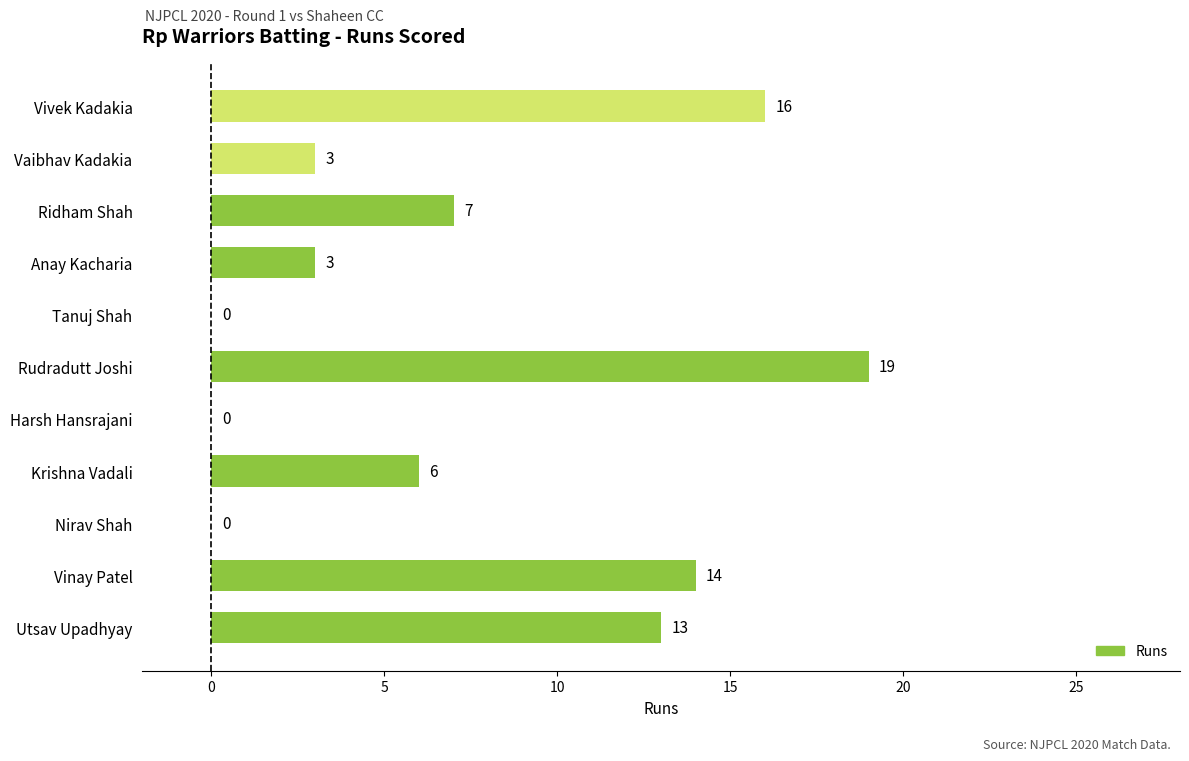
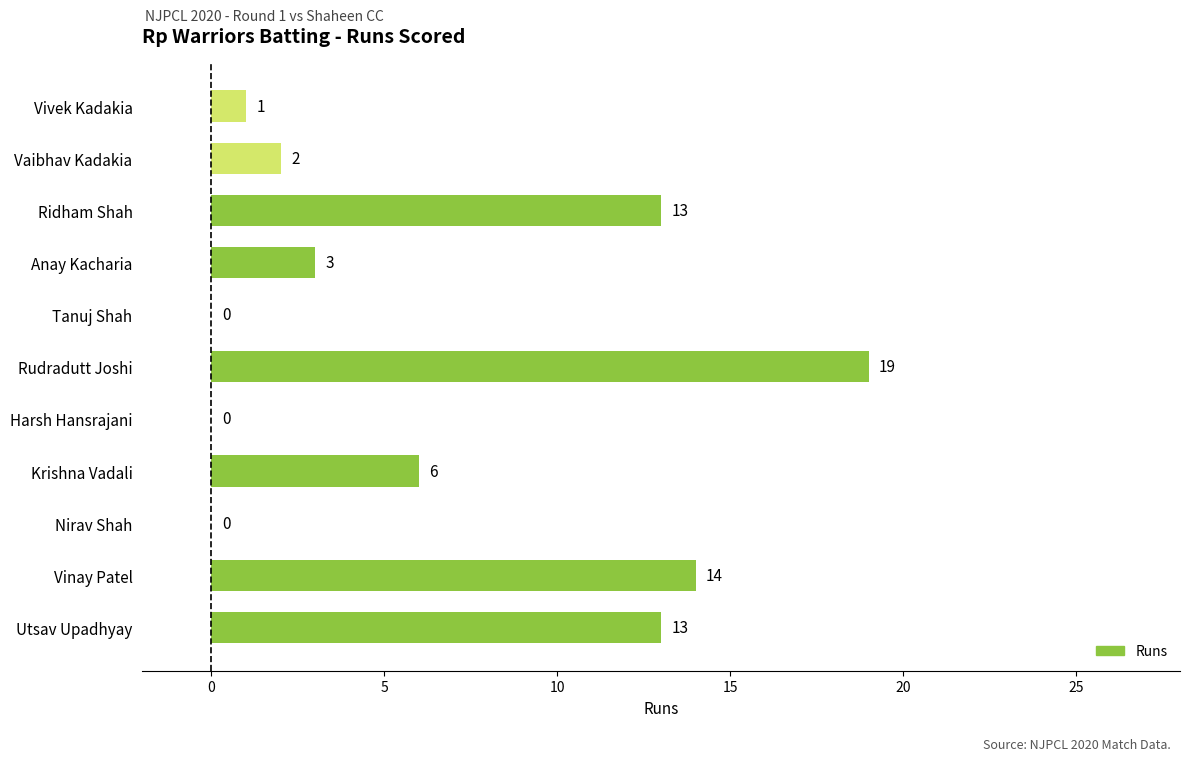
Vivek Kadakia: 16 -> 1
Vaibhav Kadakia: 3 -> 2
Ridham Shah: 7 -> 13
